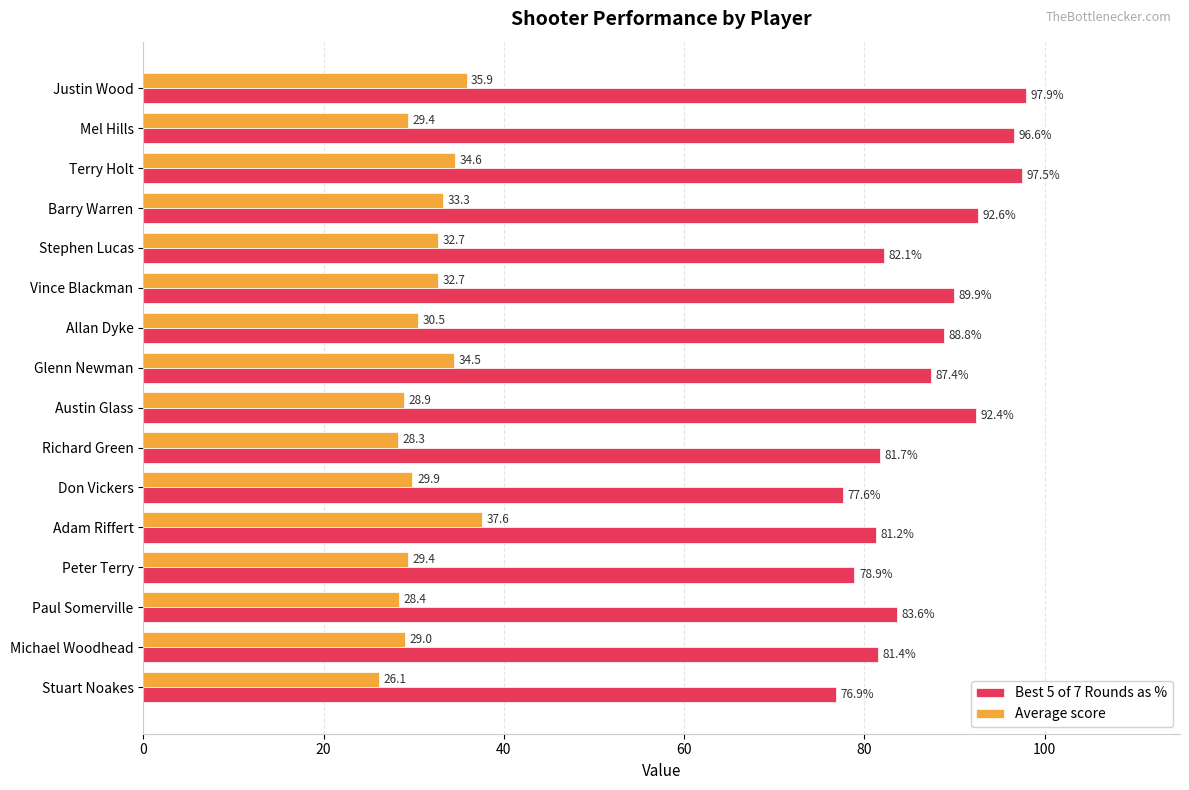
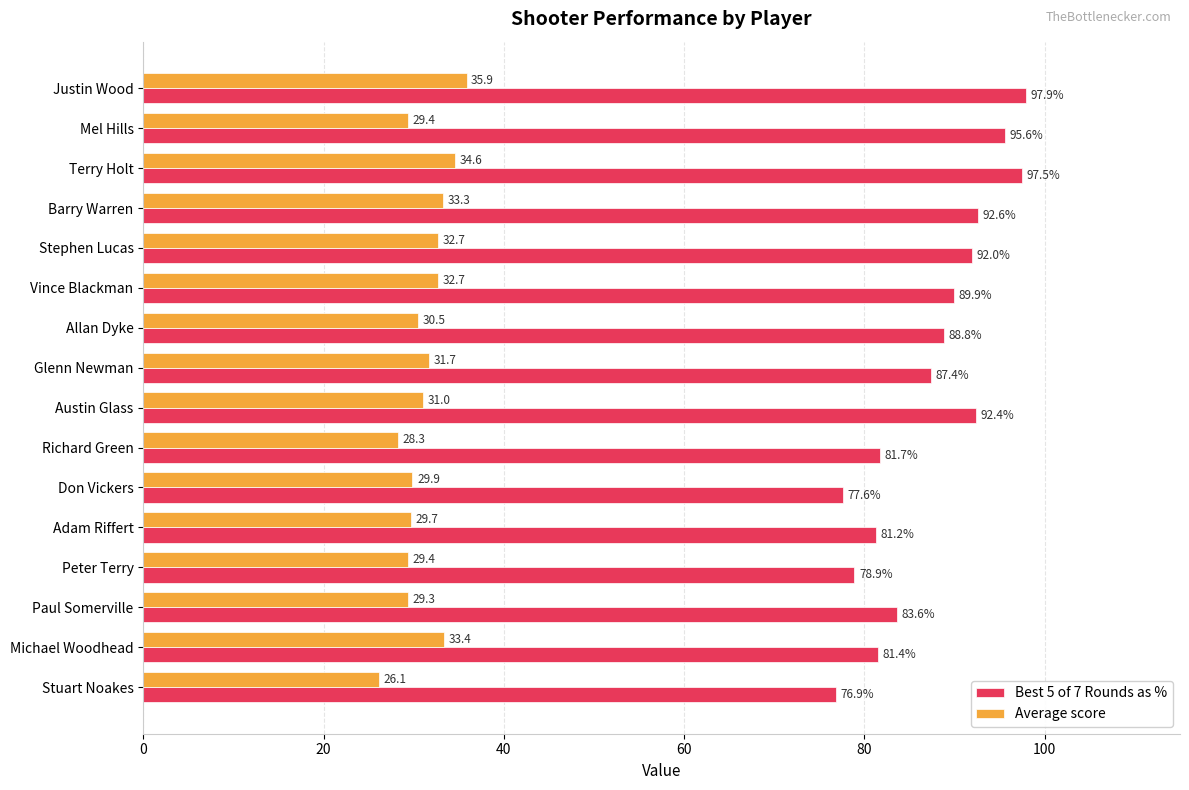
Best 5 of 7 Rounds as %, Mel Hills: 96.6% -> 95.6%
Best 5 of 7 Rounds as %, Stephen Lucas: 82.1% -> 92.0%
Average score, Glenn Newman: 34.5 -> 31.7
Average score, Austin Glass: 28.9 -> 31.0
Average score, Adam Riffert: 37.6 -> 29.7
Average score, Paul Somerville: 28.4 -> 29.3
Average score, Michael Woodhead: 29.0 -> 33.4
